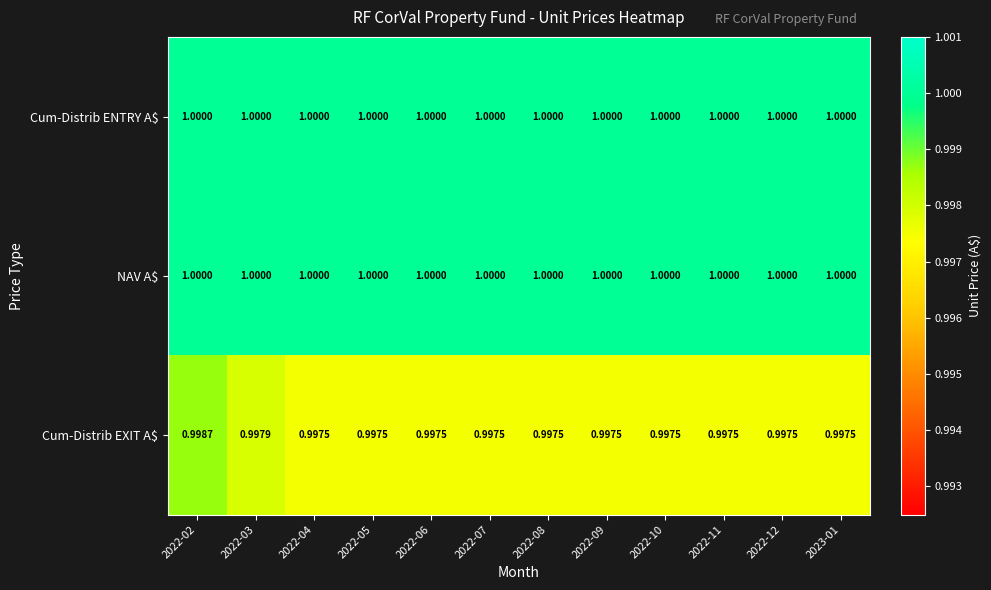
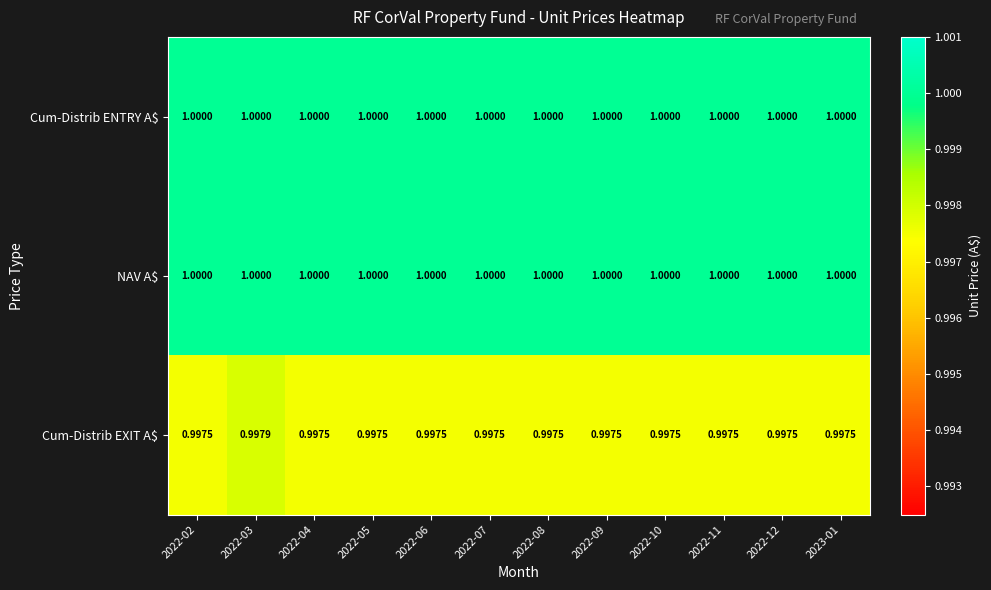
Cum-Distrib EXIT A$, 2022-02: 0.9987 -> 0.9975
